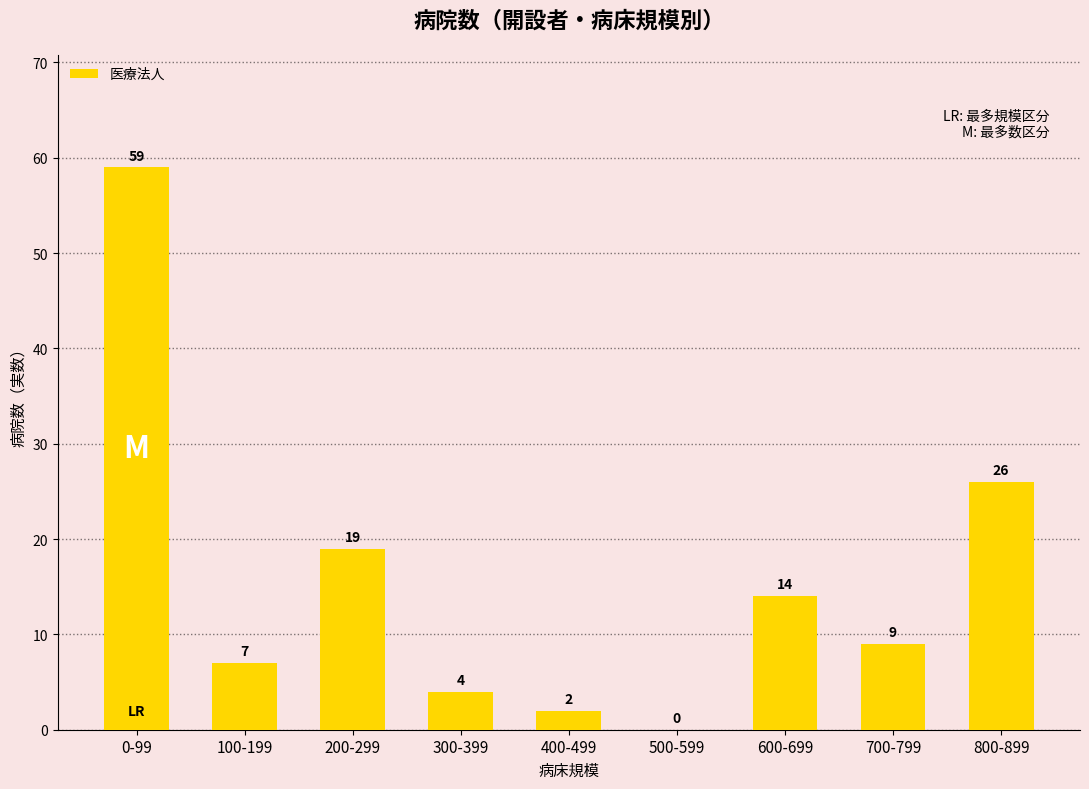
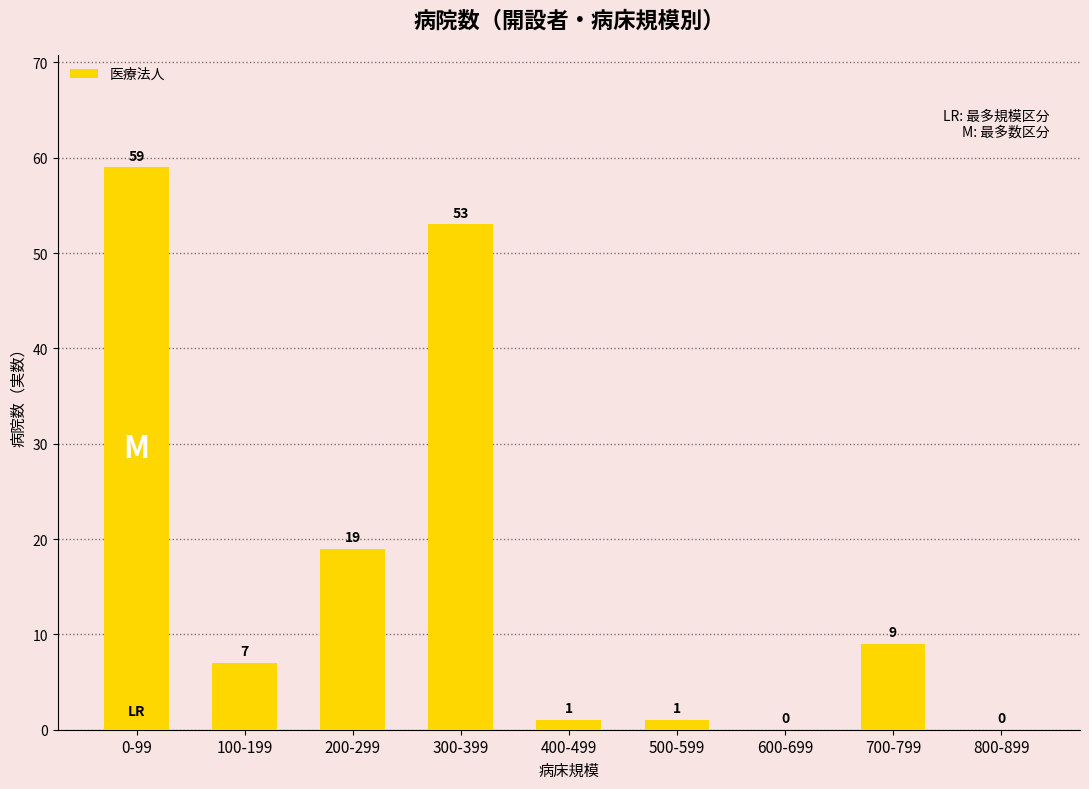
300-399: 4 -> 53
400-499: 2 -> 1
500-599: 0 -> 1
600-699: 14 -> 0
800-899: 26 -> 0
